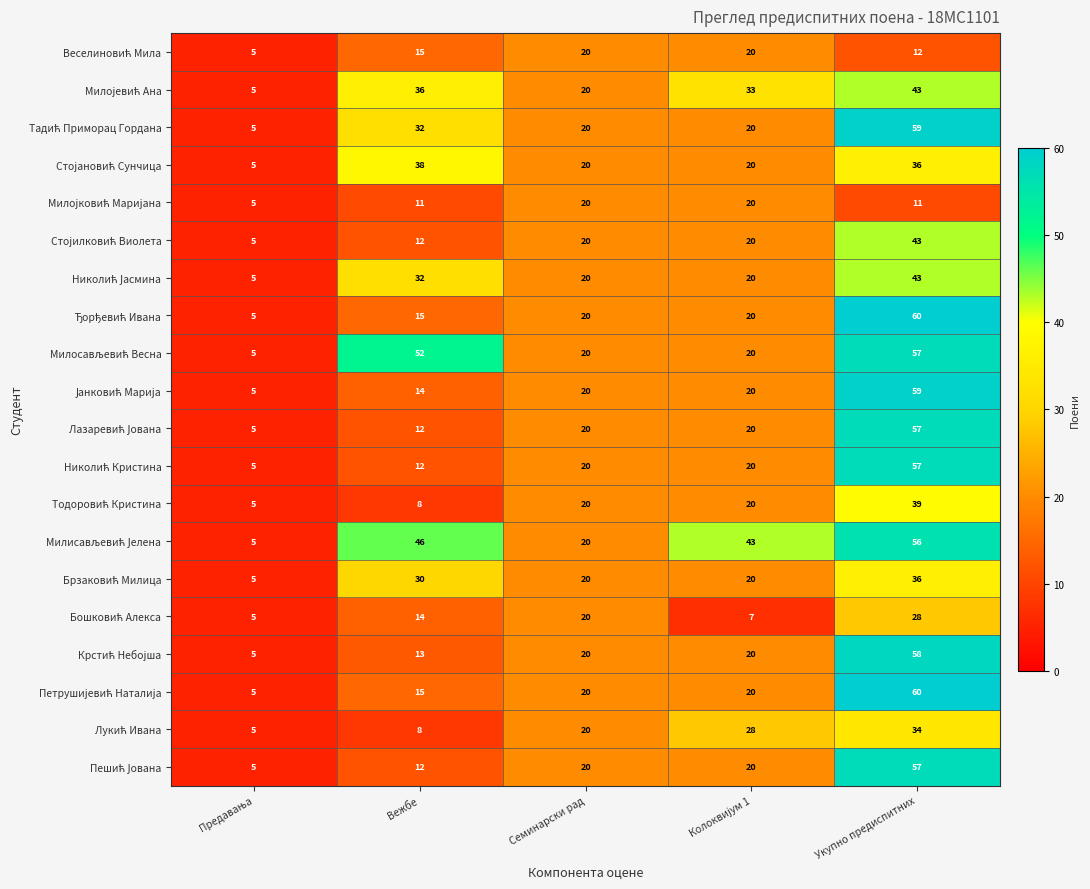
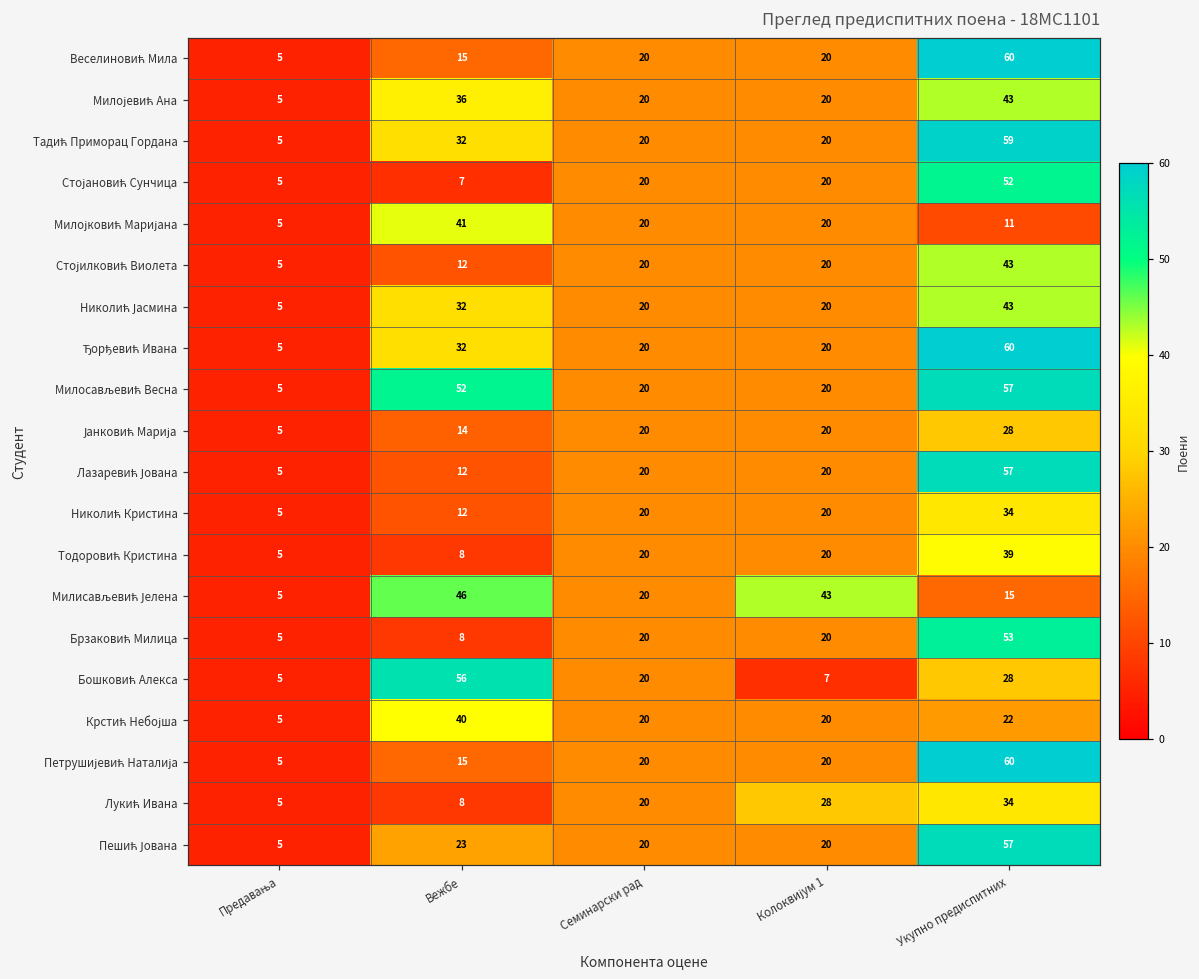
Веселиновић Мила, Укупно предиспитних: 12 -> 60
Милојевић Ана, Колоквијум 1: 33 -> 20
Стојановић Сунчица, Вежбе: 38 -> 7
Стојановић Сунчица, Укупно предиспитних: 36 -> 52
Милојковић Маријана, Вежбе: 11 -> 41
Ђорђевић Ивана, Вежбе: 15 -> 32
Јанковић Марија, Укупно предиспитних: 59 -> 28
Николић Кристина, Укупно предиспитних: 57 -> 34
Милисављевић Јелена, Укупно предиспитних: 56 -> 15
Брзаковић Милица, Вежбе: 30 -> 8
Брзаковић Милица, Укупно предиспитних: 36 -> 53
Бошковић Алекса, Вежбе: 14 -> 56
Крстић Небојша, Вежбе: 13 -> 40
Крстић Небојша, Укупно предиспитних: 58 -> 22
Пешић Јована, Вежбе: 12 -> 23
